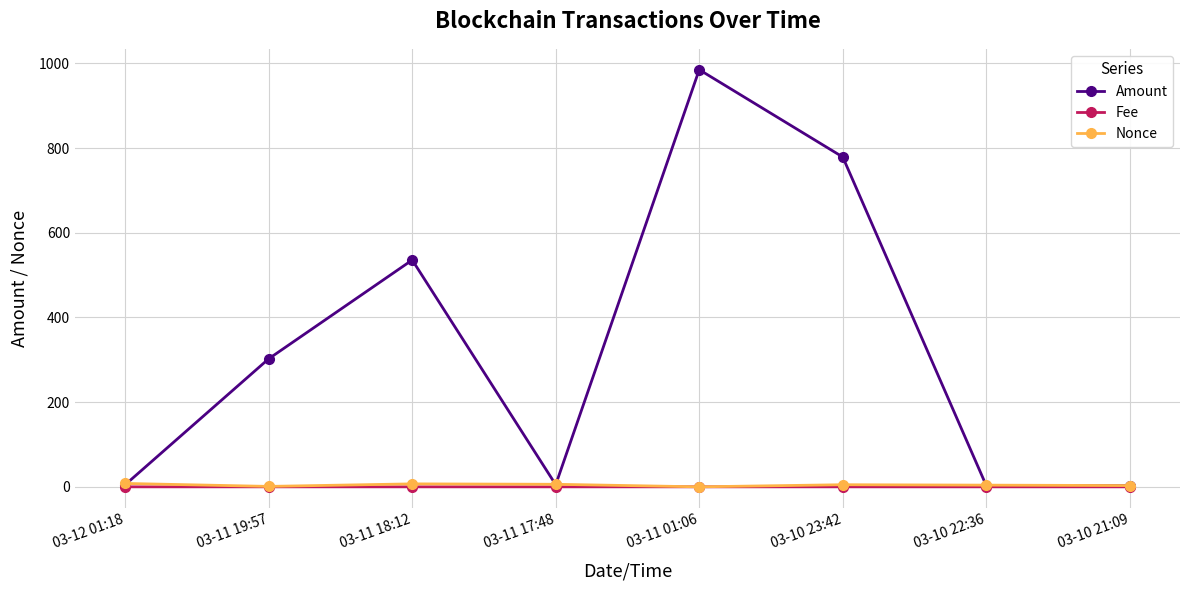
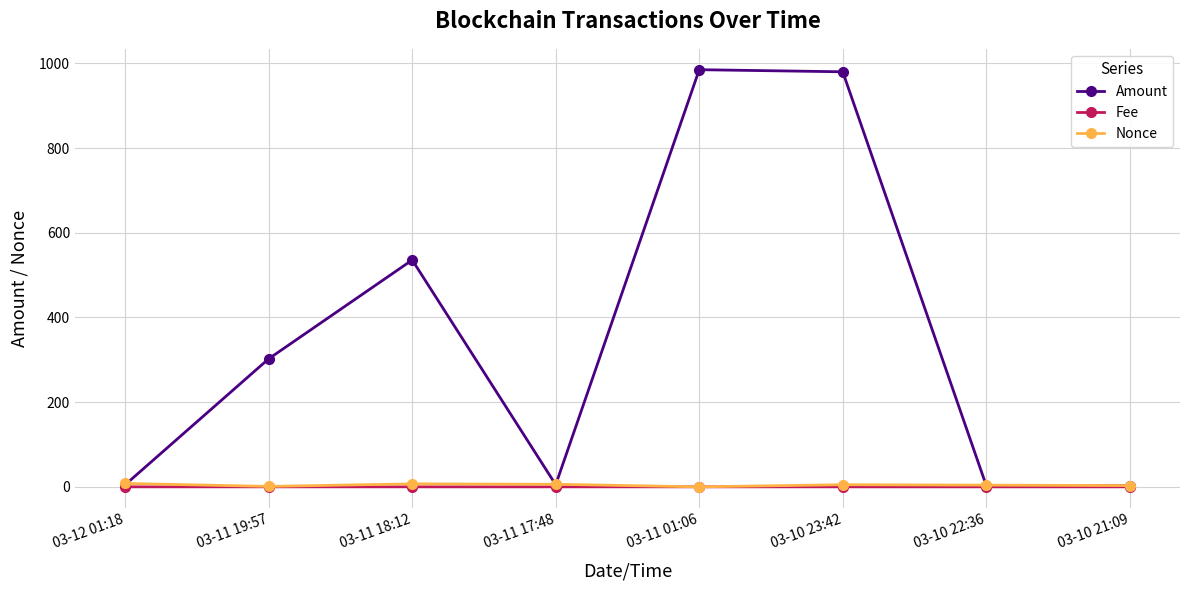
Amount, 03-10 23:42: 780 -> 980
